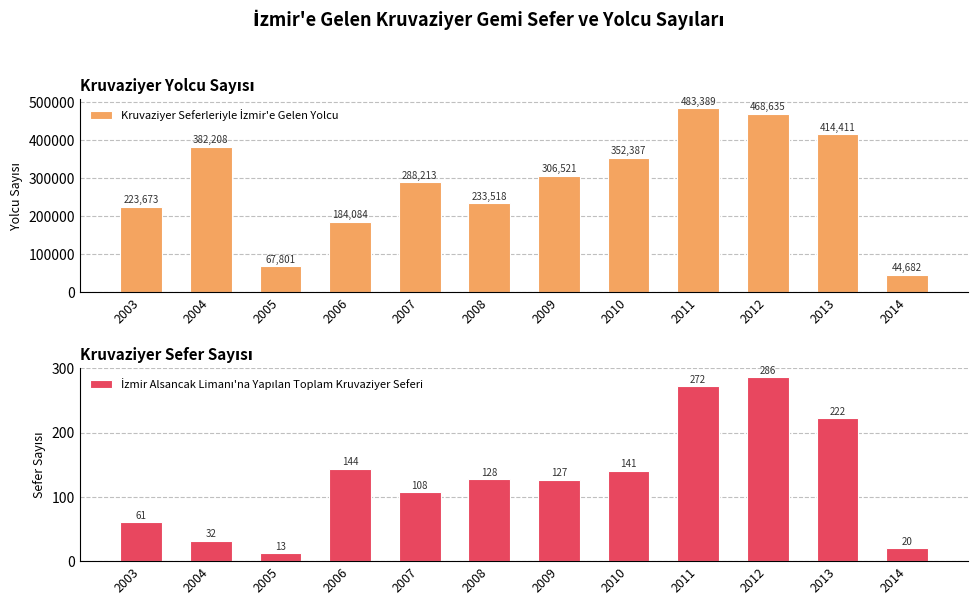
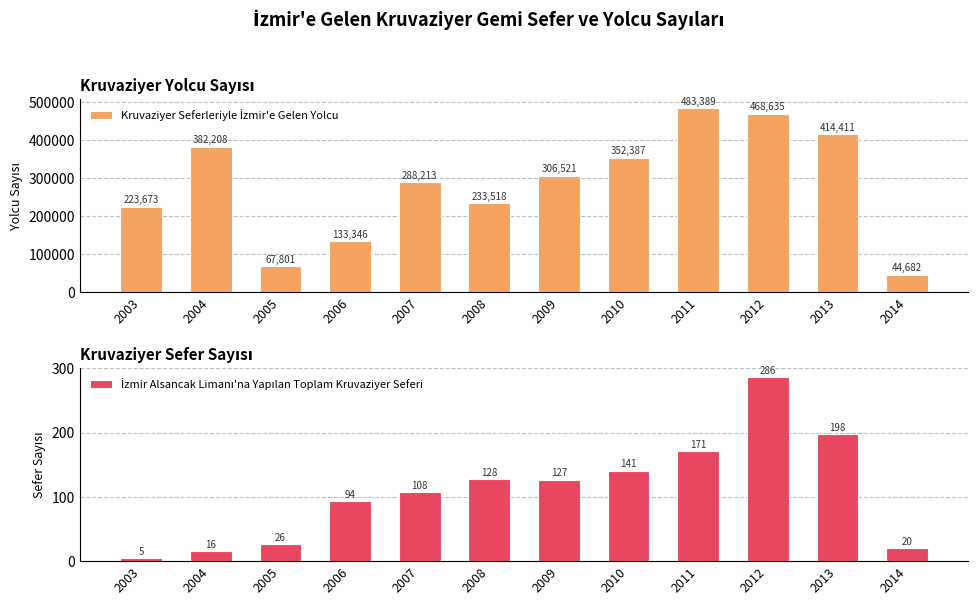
Kruvaziyer Yolcu Sayısı, 2006: 184,084 -> 133,346
Kruvaziyer Sefer Sayısı, 2003: 61 -> 5
Kruvaziyer Sefer Sayısı, 2004: 32 -> 16
Kruvaziyer Sefer Sayısı, 2005: 13 -> 26
Kruvaziyer Sefer Sayısı, 2006: 144 -> 94
Kruvaziyer Sefer Sayısı, 2011: 272 -> 171
Kruvaziyer Sefer Sayısı, 2013: 222 -> 198
